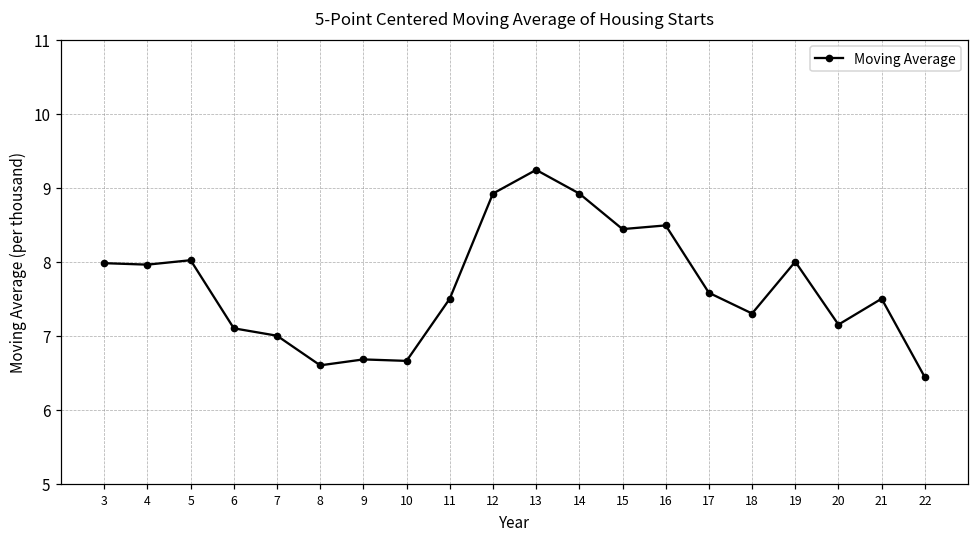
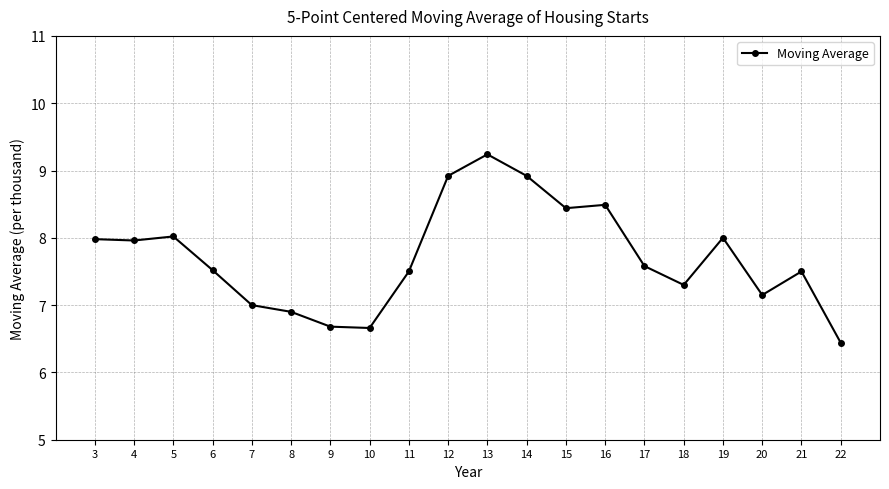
6: 7.1 -> 7.5
8: 6.6 -> 6.9
